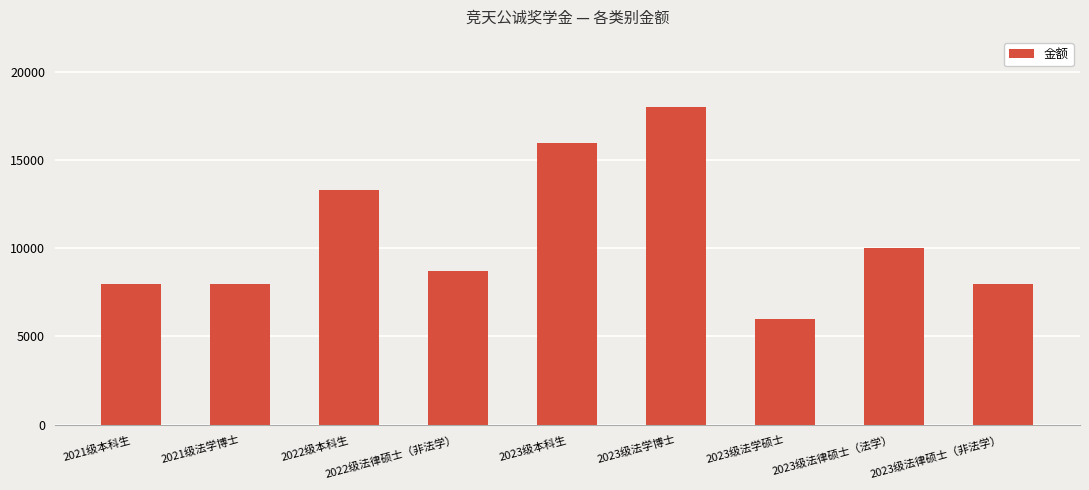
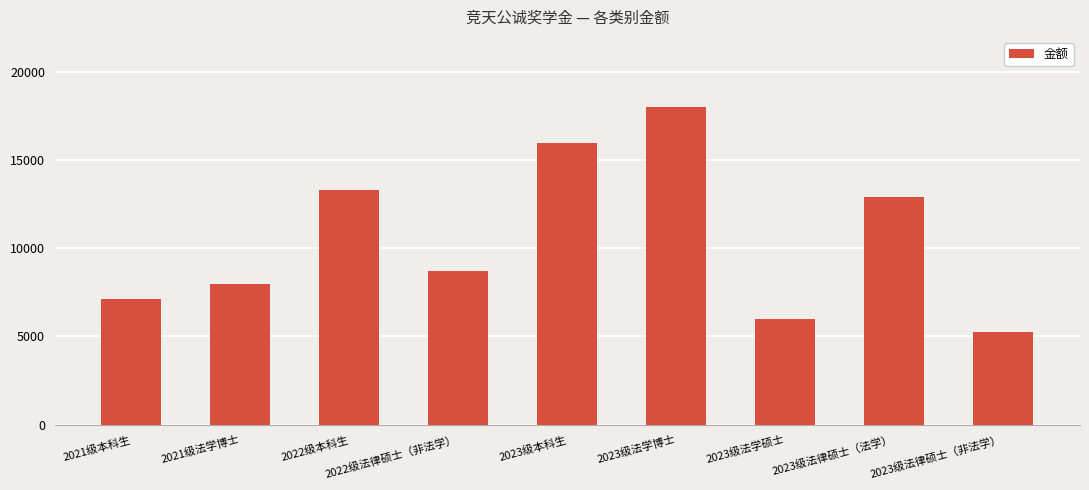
2021级本科生: 8000 -> 7100
2023级法律硕士（法学）: 10000 -> 12900
2023级法律硕士（非法学）: 8000 -> 5300
